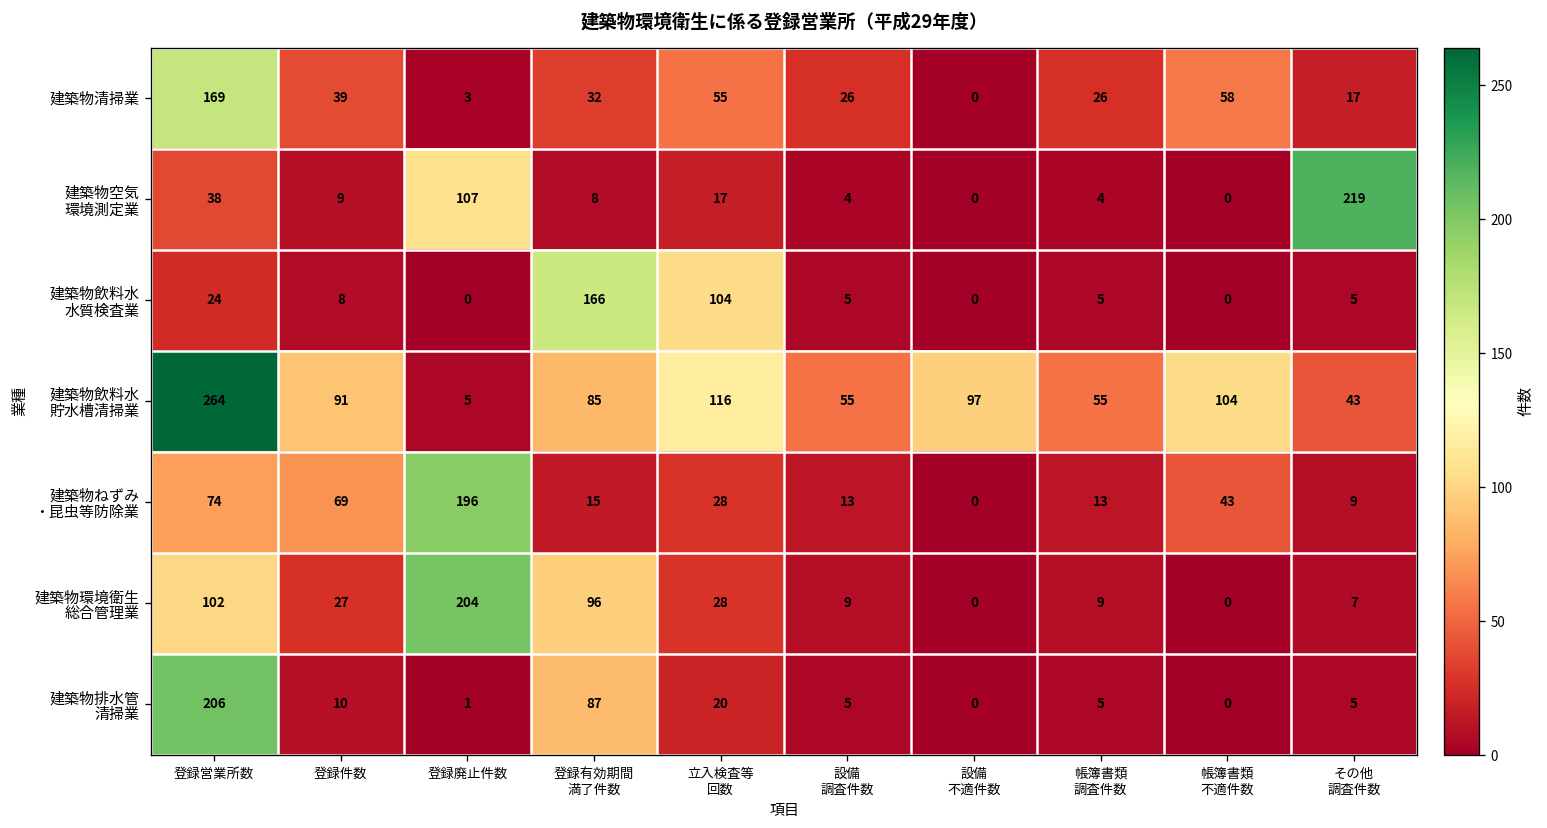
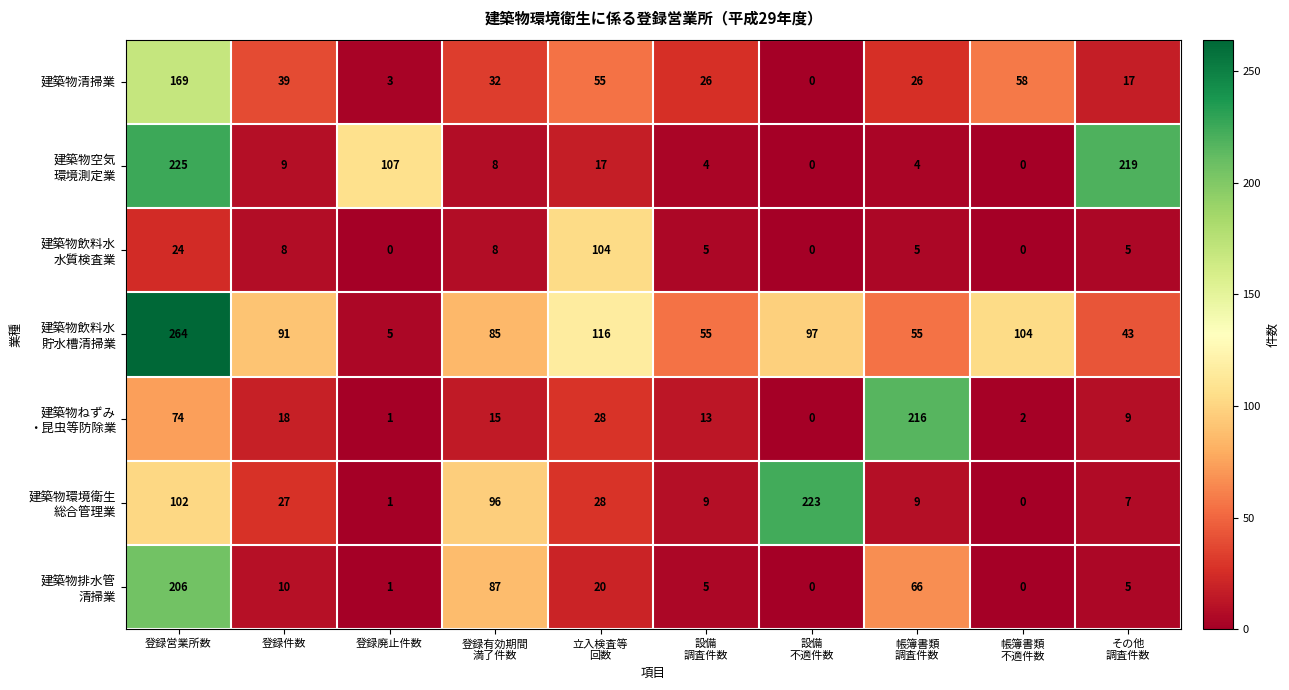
建築物空気 環境測定業, 登録営業所数: 38 -> 225
建築物飲料水 水質検査業, 登録有効期間 満了件数: 166 -> 8
建築物ねずみ ・昆虫等防除業, 登録件数: 69 -> 18
建築物ねずみ ・昆虫等防除業, 登録廃止件数: 196 -> 1
建築物ねずみ ・昆虫等防除業, 帳簿書類 調査件数: 13 -> 216
建築物ねずみ ・昆虫等防除業, 帳簿書類 不適件数: 43 -> 2
建築物環境衛生 総合管理業, 登録廃止件数: 204 -> 1
建築物環境衛生 総合管理業, 設備 不適件数: 0 -> 223
建築物排水管 清掃業, 帳簿書類 調査件数: 5 -> 66
